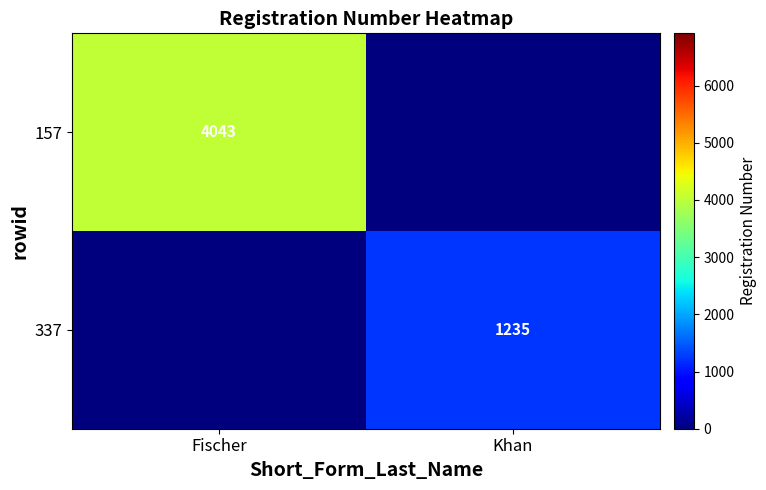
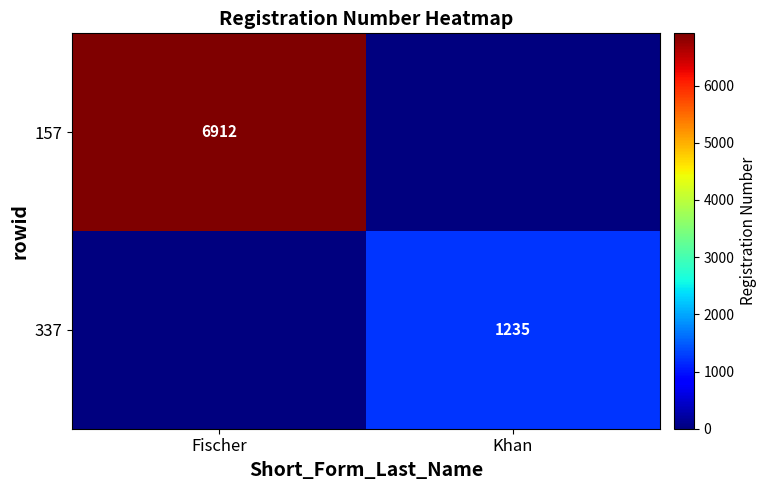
157, Fischer: 4043 -> 6912
